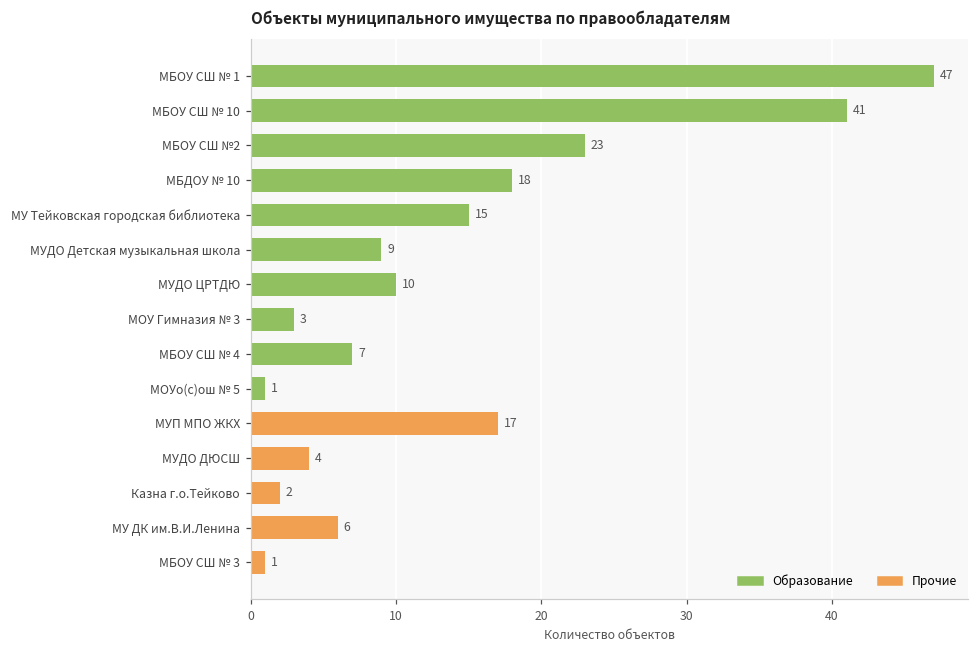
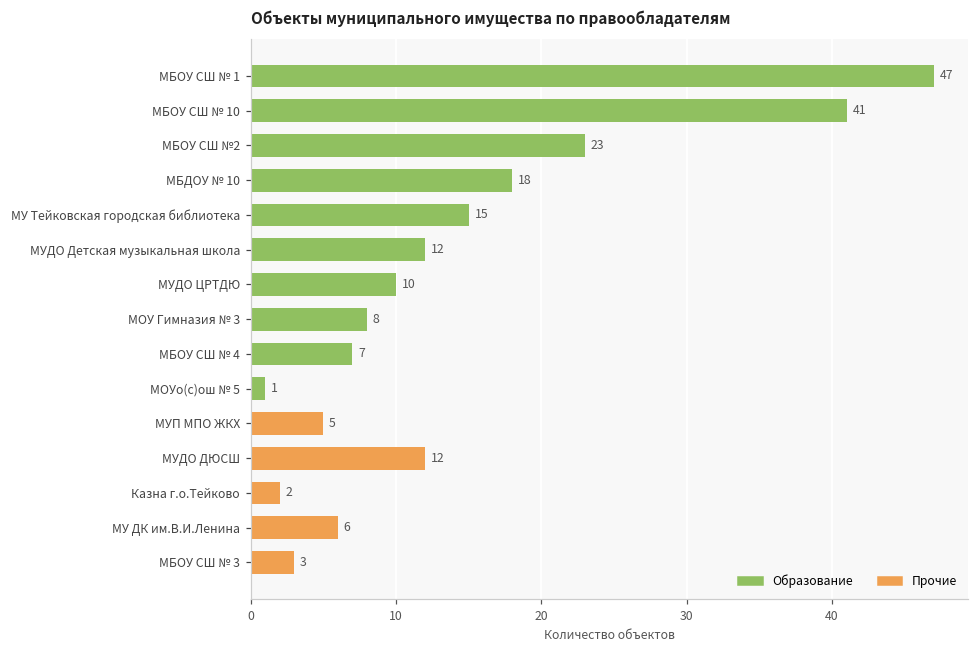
МУДО Детская музыкальная школа: 9 -> 12
МОУ Гимназия № 3: 3 -> 8
МУП МПО ЖКХ: 17 -> 5
МУДО ДЮСШ: 4 -> 12
МБОУ СШ № 3: 1 -> 3
